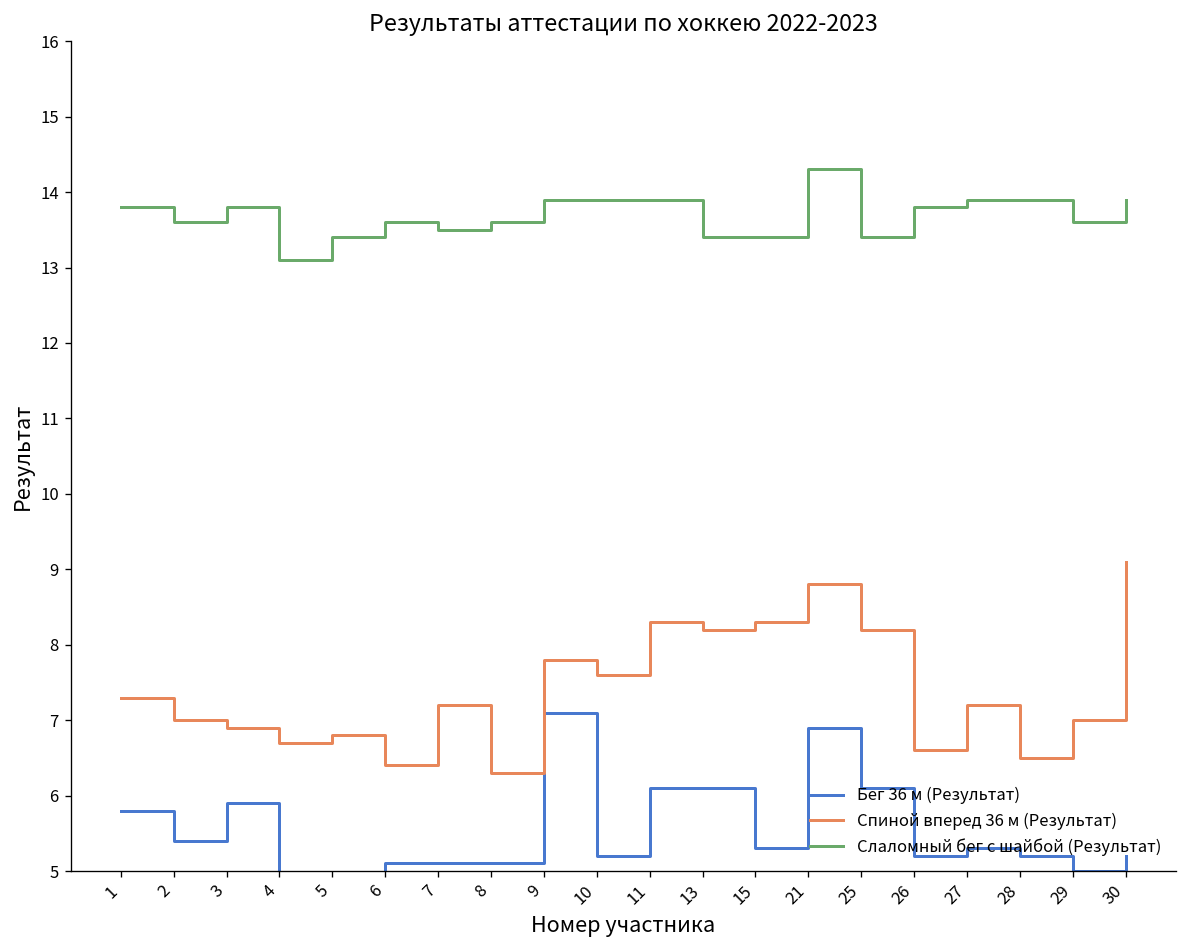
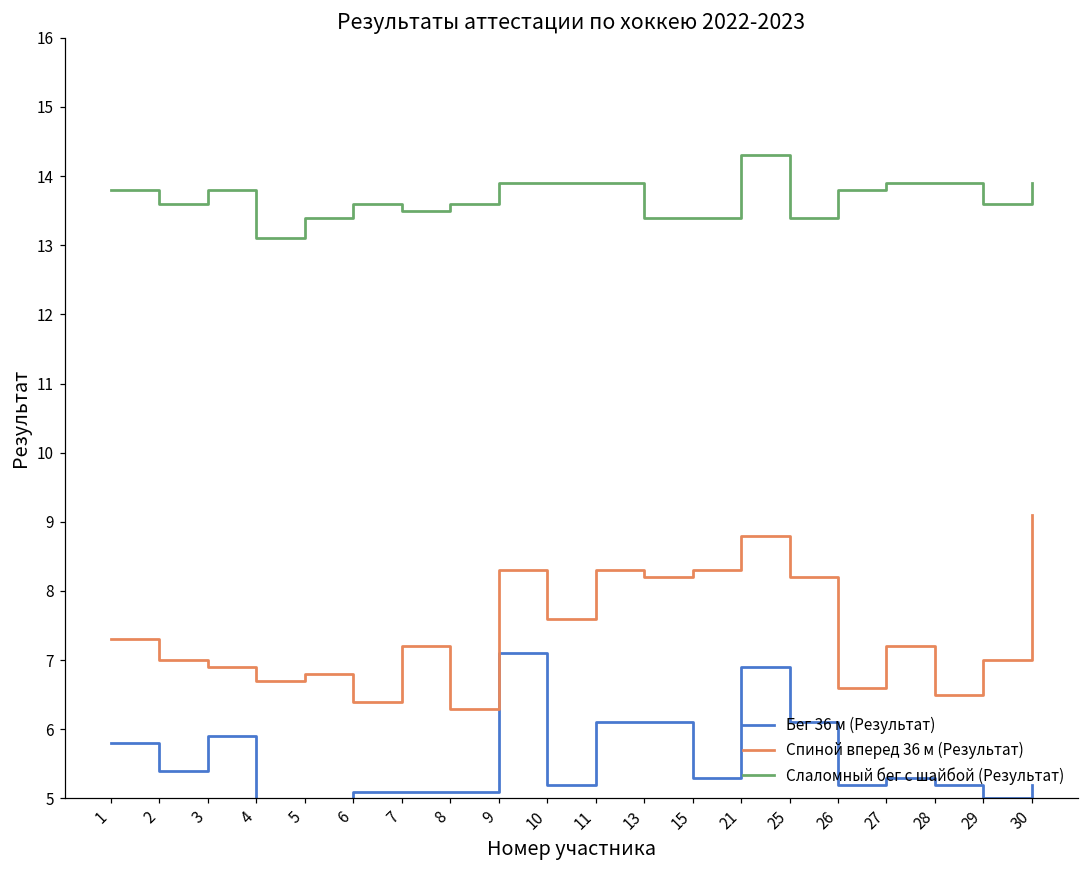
Спиной вперед 36 м (Результат), 9: 7.8 -> 8.3
